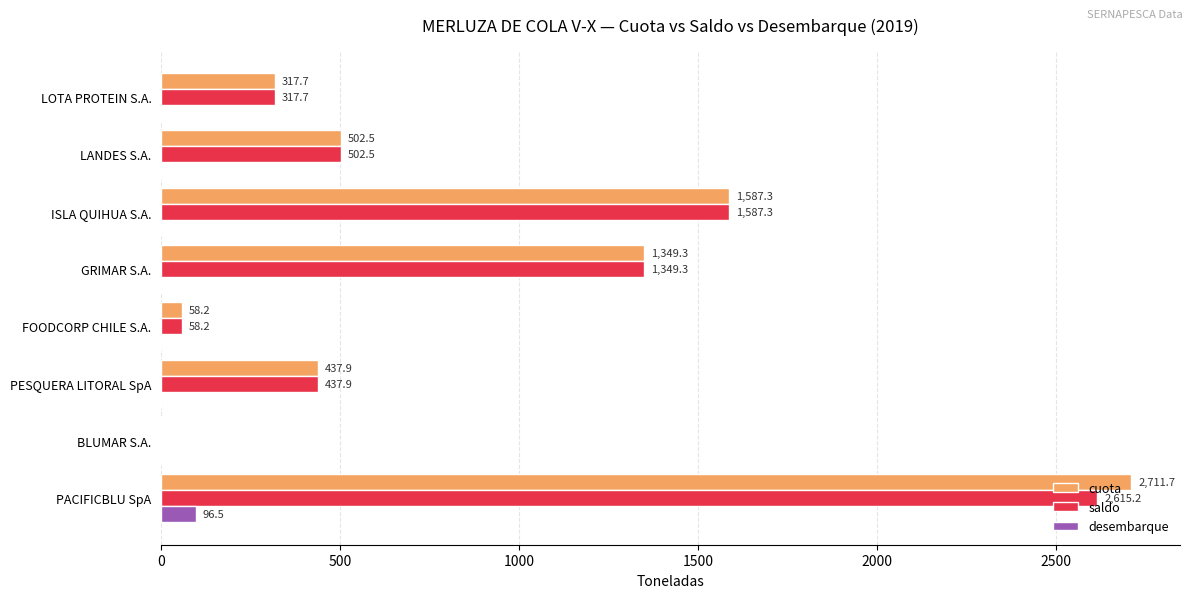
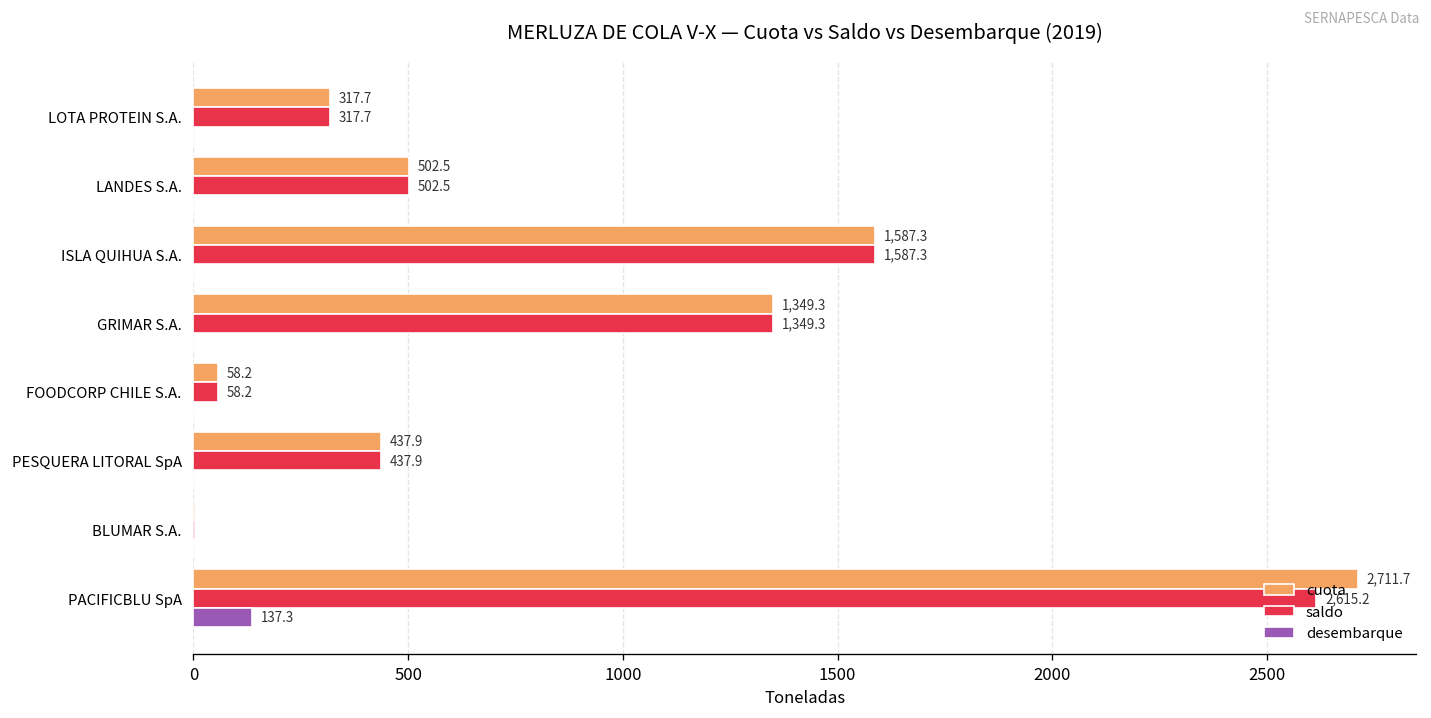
desembarque, PACIFICBLU SpA: 96.5 -> 137.3
